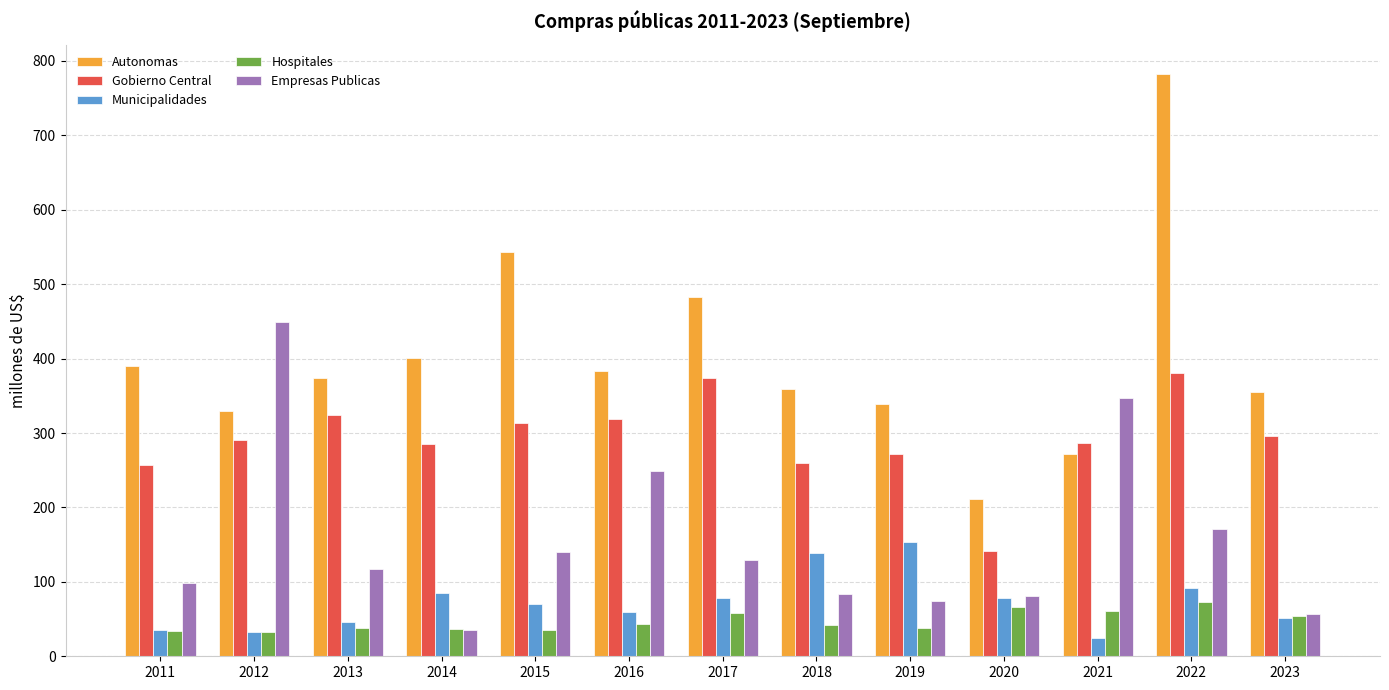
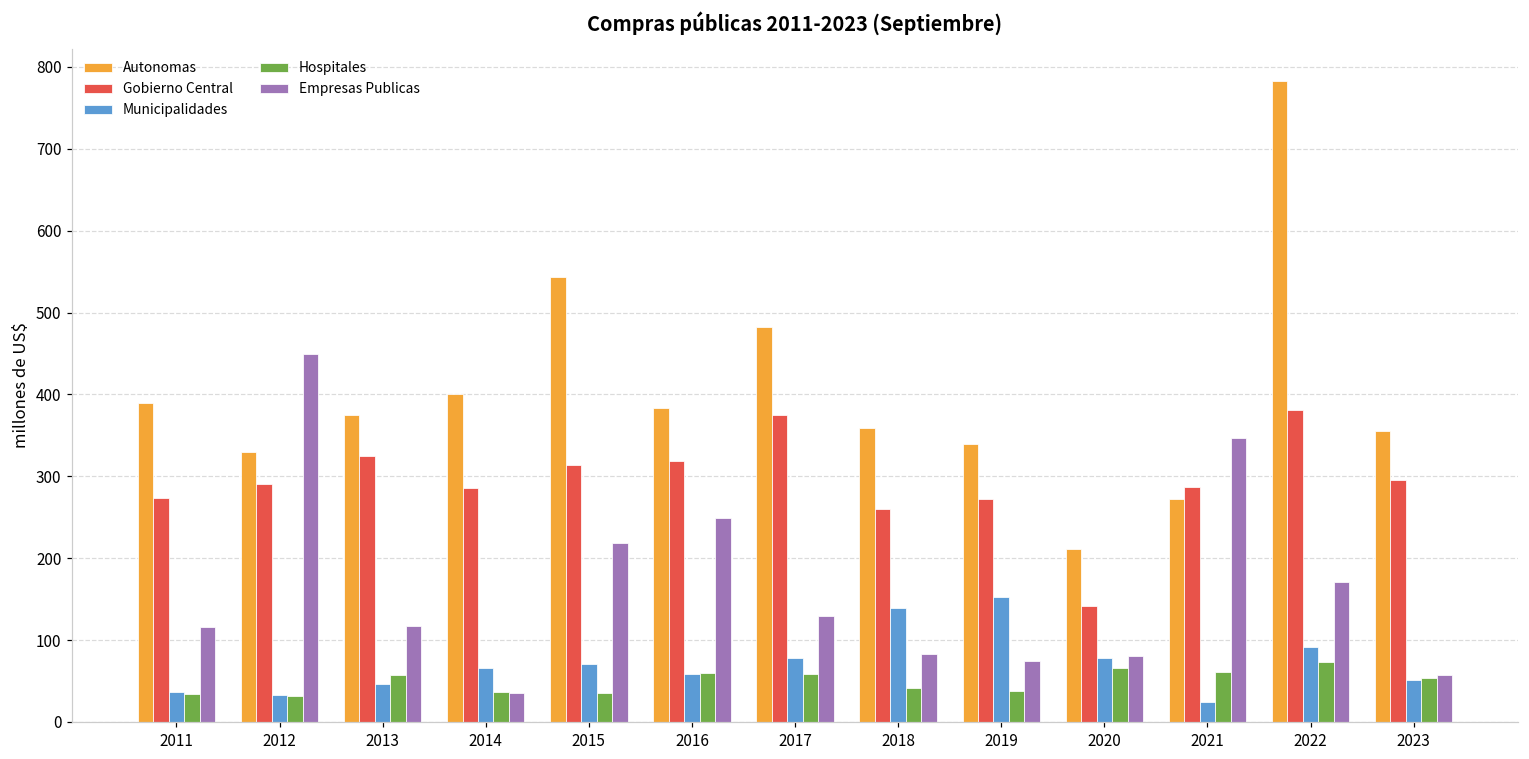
Gobierno Central, 2011: 260 -> 270
Empresas Publicas, 2011: 100 -> 120
Hospitales, 2013: 40 -> 60
Municipalidades, 2014: 90 -> 70
Empresas Publicas, 2015: 140 -> 220
Hospitales, 2016: 40 -> 60
